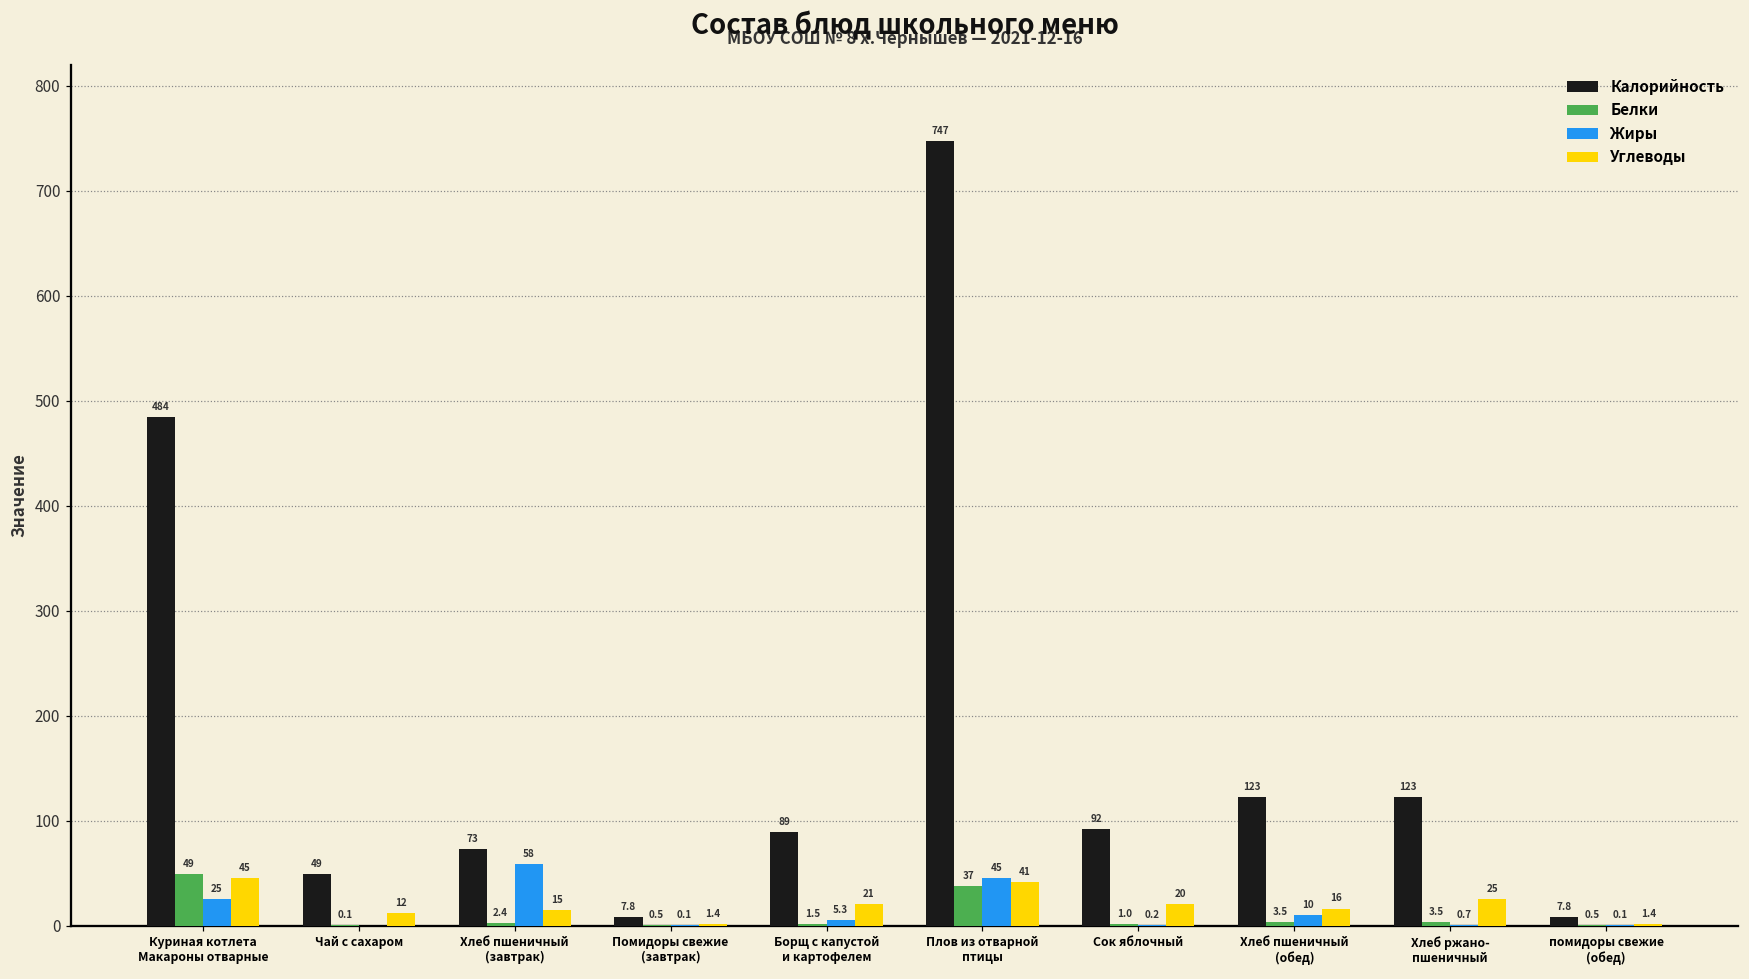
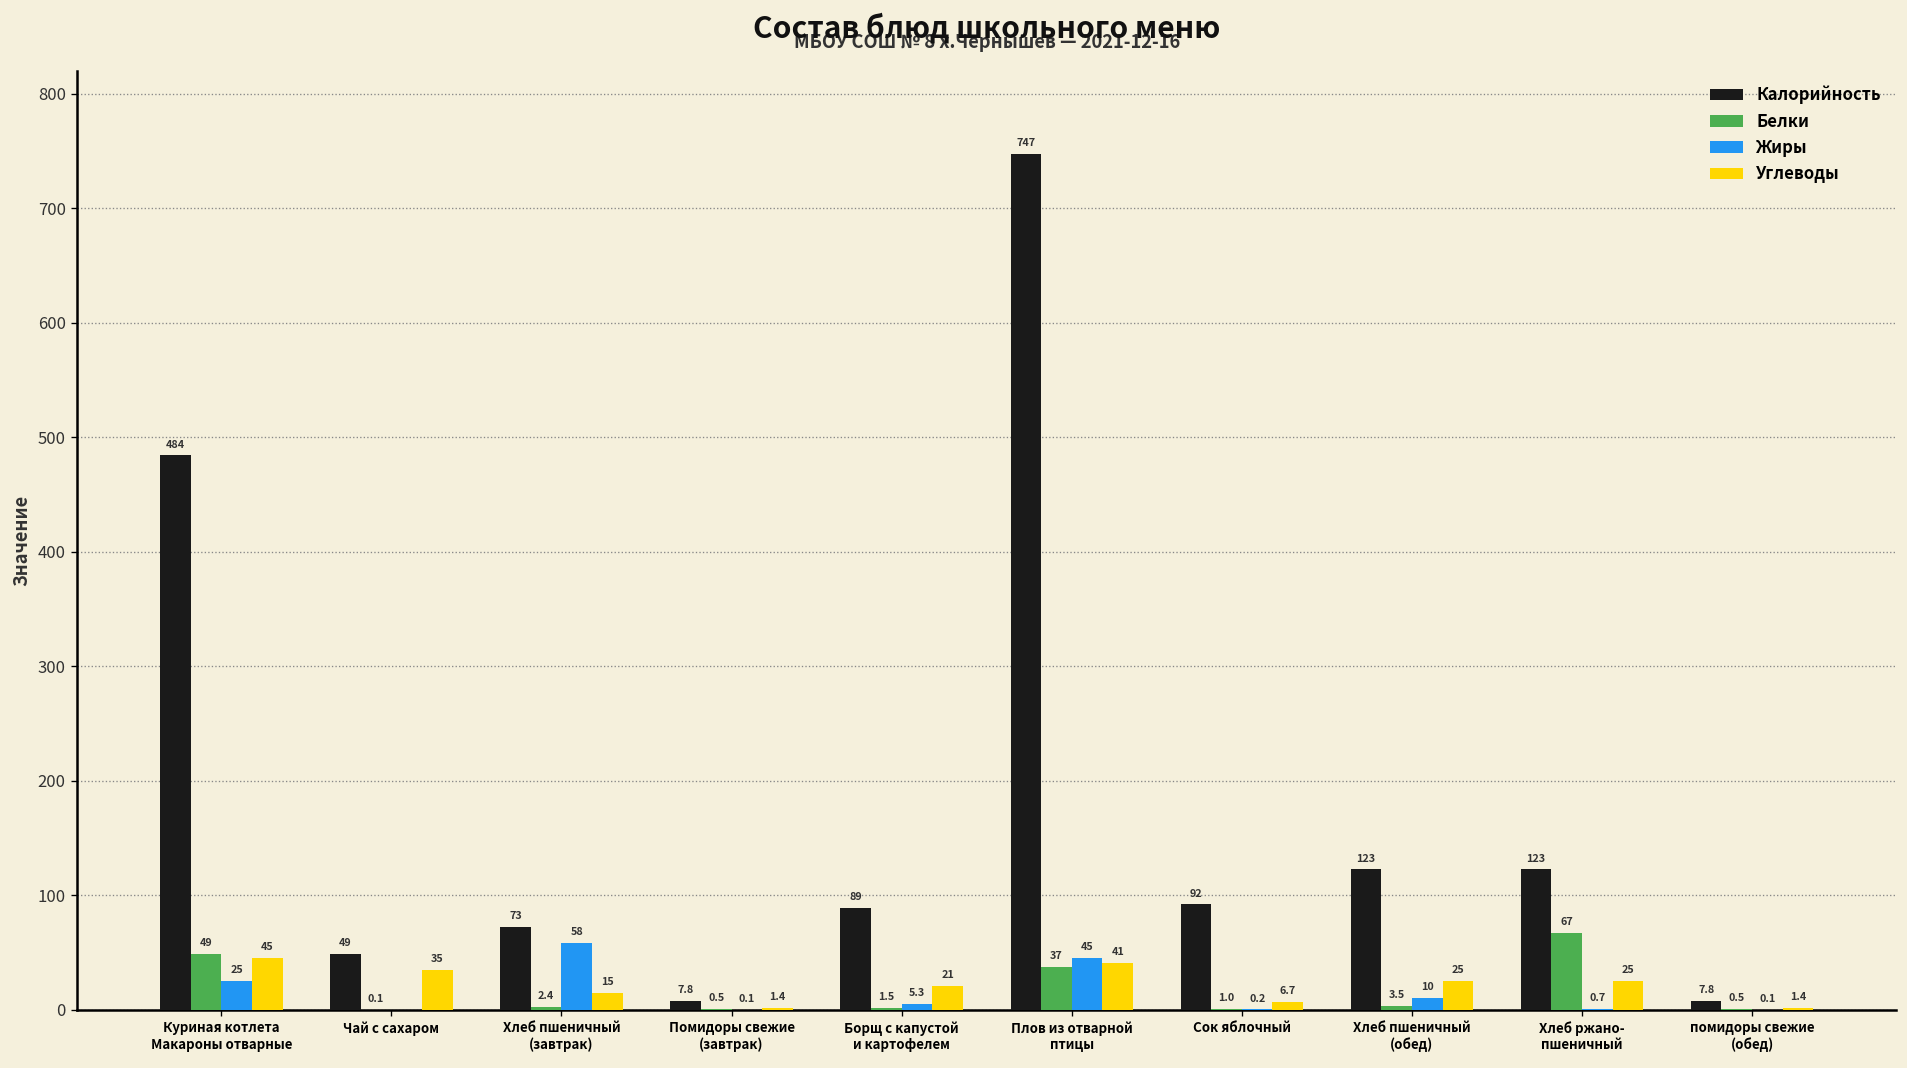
Углеводы, Чай с сахаром: 12 -> 35
Углеводы, Сок яблочный: 20 -> 6.7
Углеводы, Хлеб пшеничный (обед): 16 -> 25
Белки, Хлеб ржано- пшеничный: 3.5 -> 67
